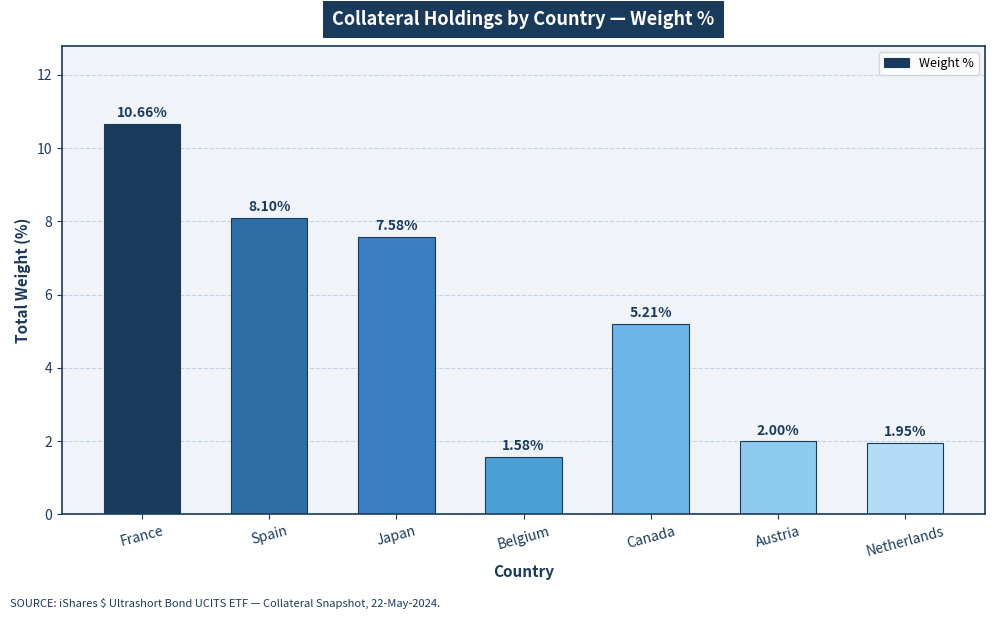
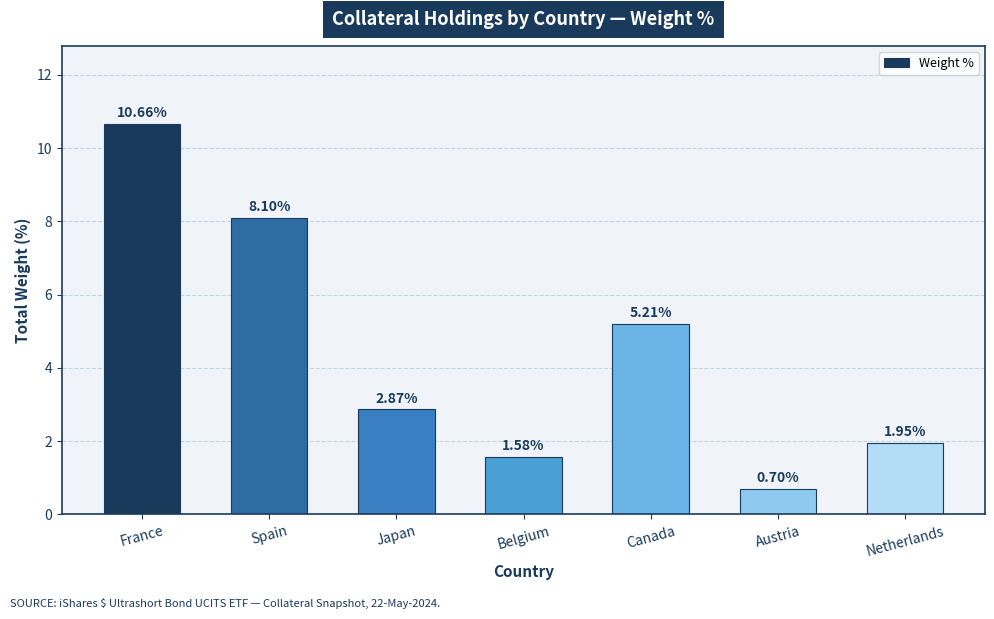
Japan: 7.58% -> 2.87%
Austria: 2.00% -> 0.70%
